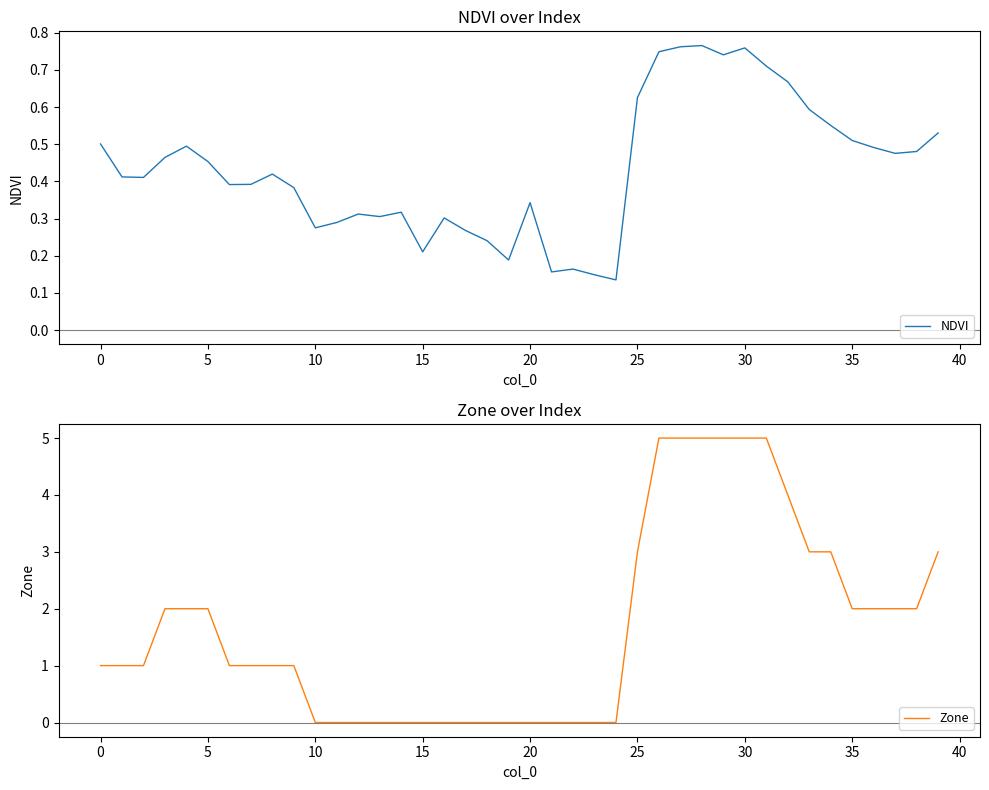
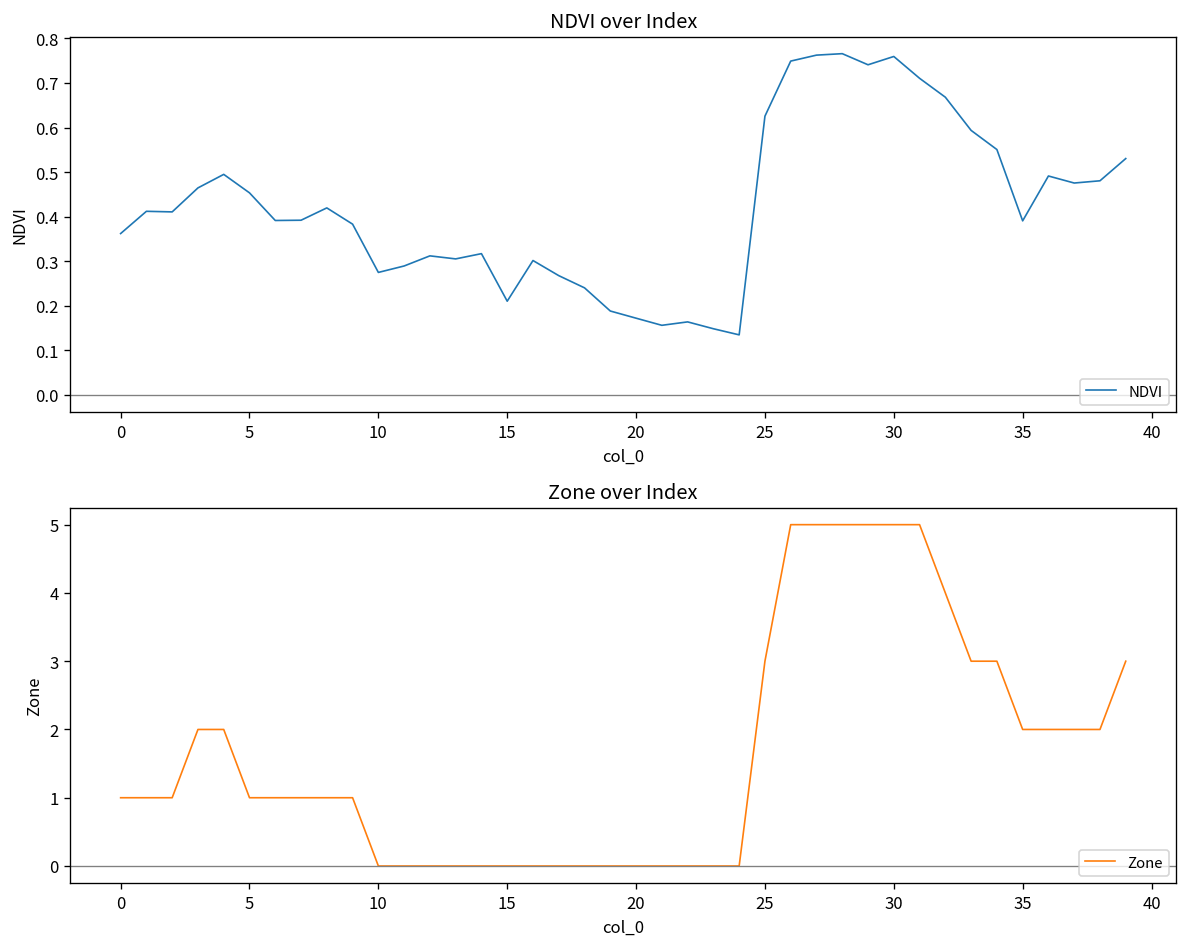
NDVI over Index, 0: 0.50 -> 0.36
NDVI over Index, 20: 0.34 -> 0.17
NDVI over Index, 35: 0.51 -> 0.39
Zone over Index, 5: 2 -> 1
